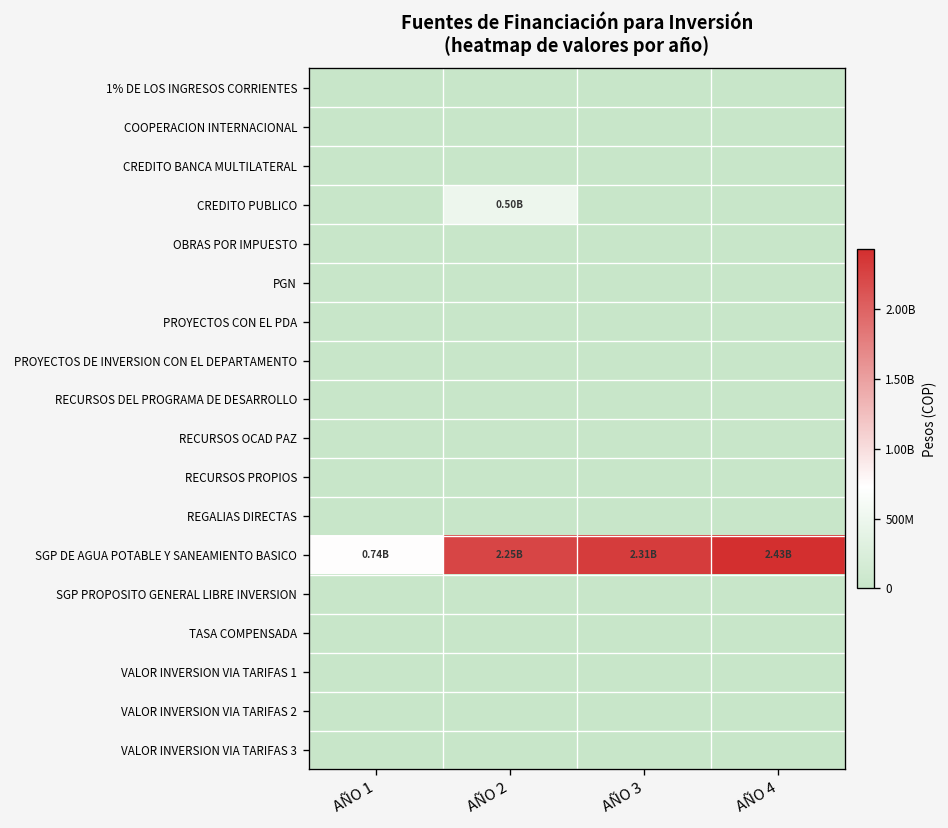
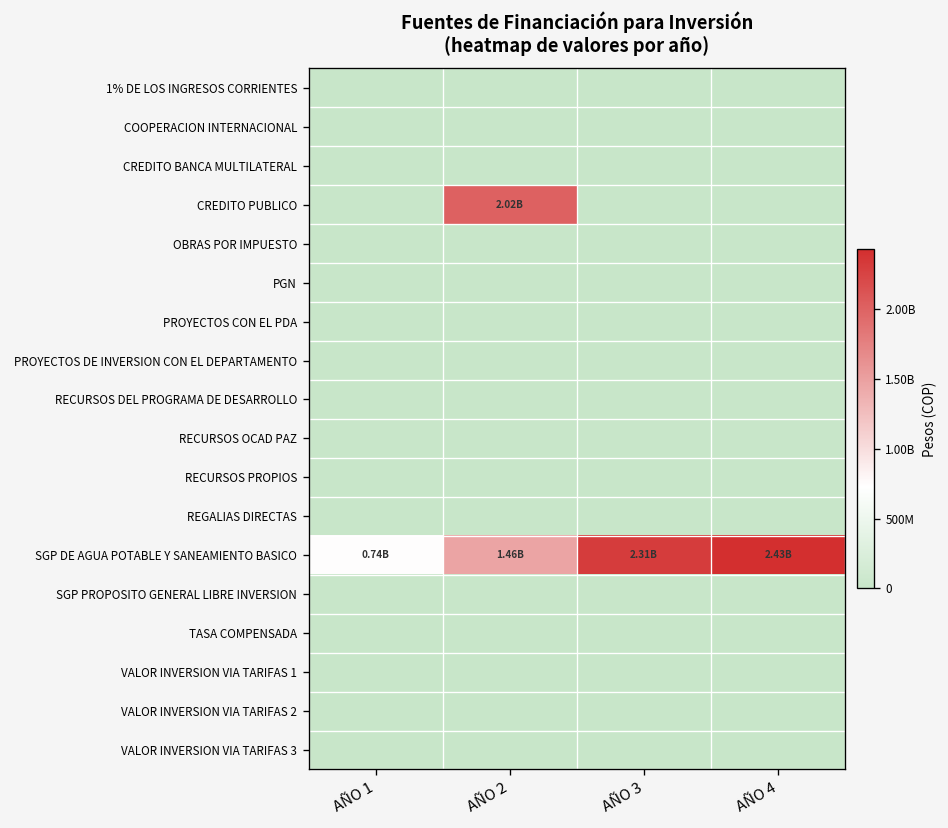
CREDITO PUBLICO, AÑO 2: 0.50B -> 2.02B
SGP DE AGUA POTABLE Y SANEAMIENTO BASICO, AÑO 2: 2.25B -> 1.46B
